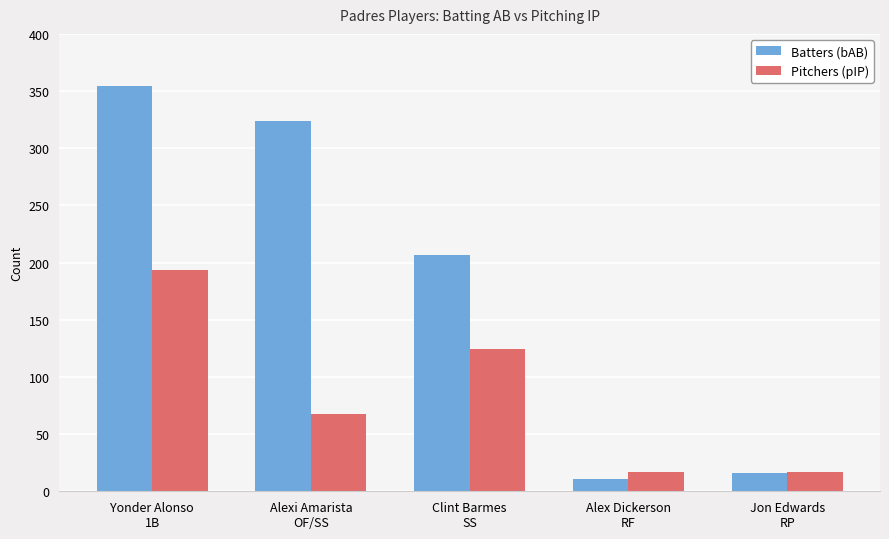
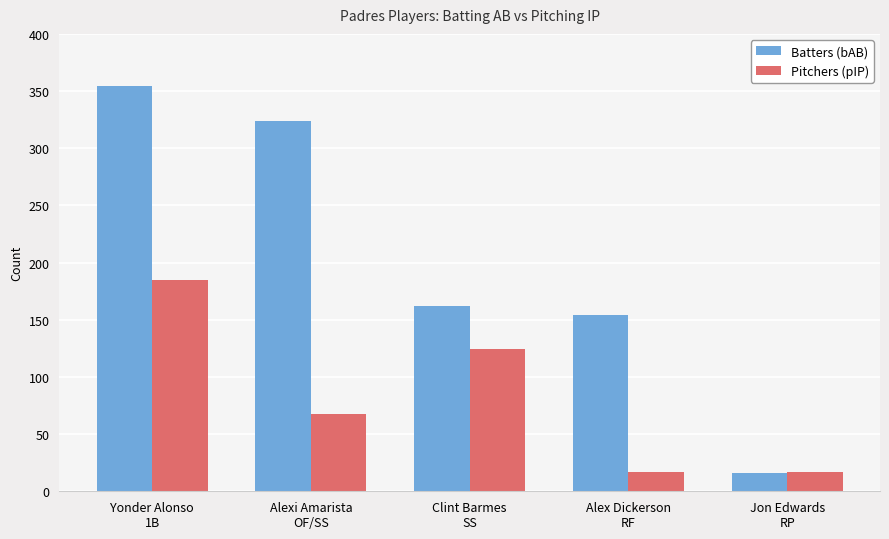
Pitchers (pIP), Yonder Alonso 1B: 193 -> 185
Batters (bAB), Clint Barmes SS: 207 -> 162
Batters (bAB), Alex Dickerson RF: 11 -> 154
